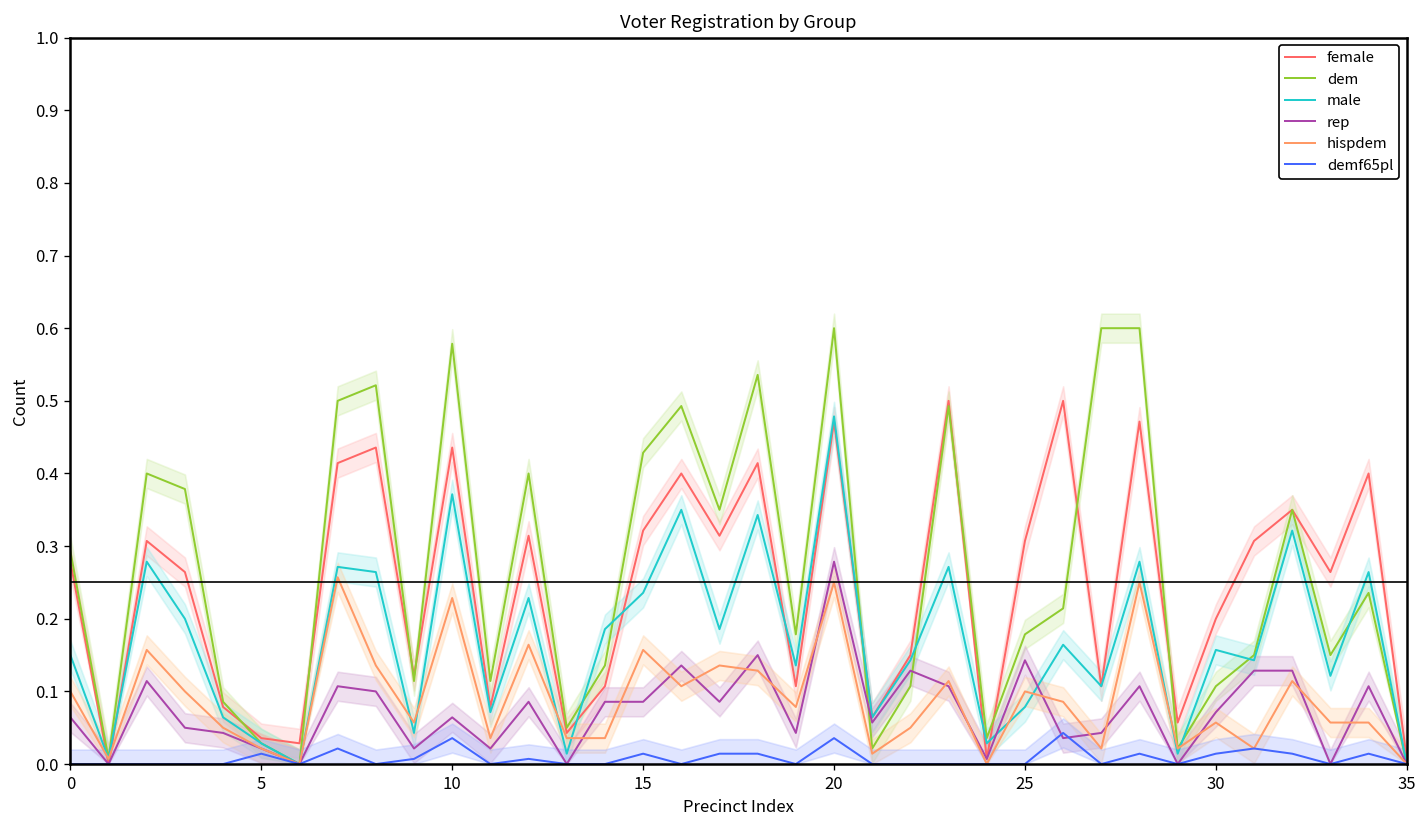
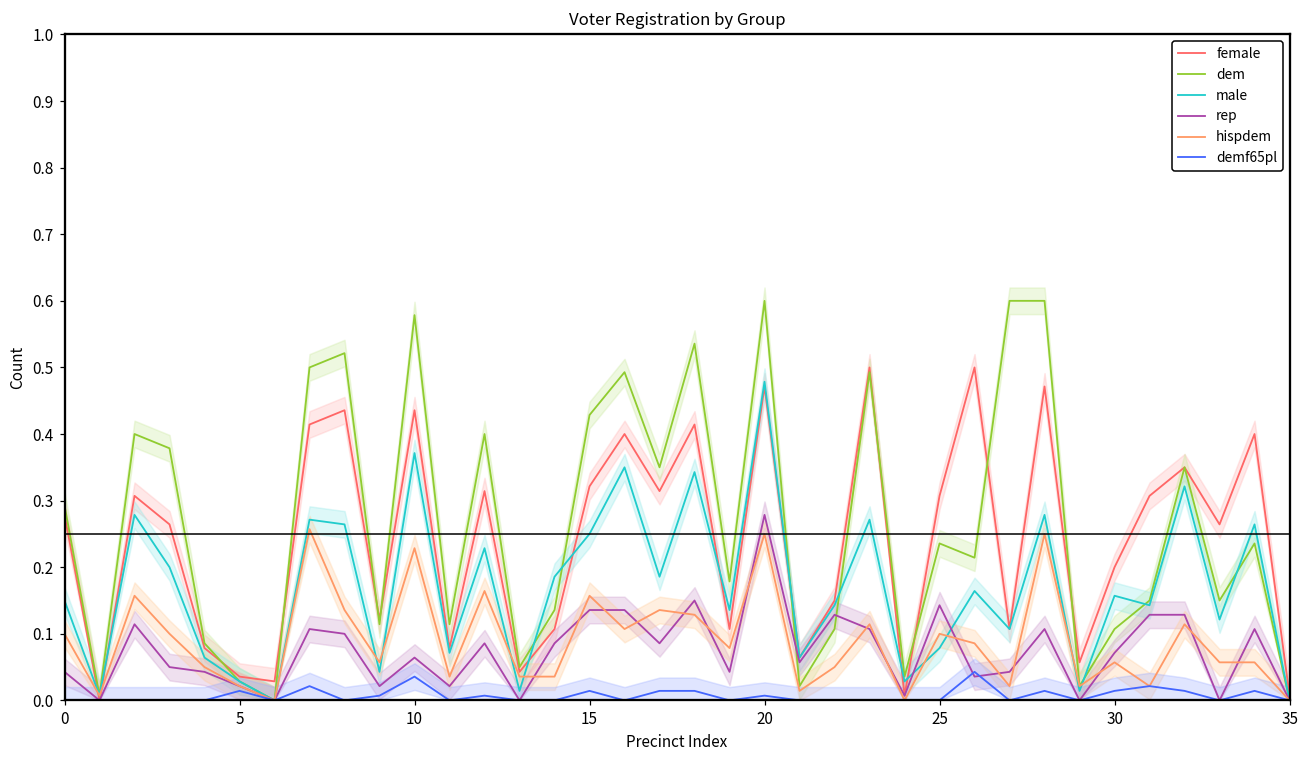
rep, 0: 0.06 -> 0.04
male, 15: 0.24 -> 0.25
rep, 15: 0.09 -> 0.14
demf65pl, 20: 0.04 -> 0.01
dem, 25: 0.18 -> 0.24
